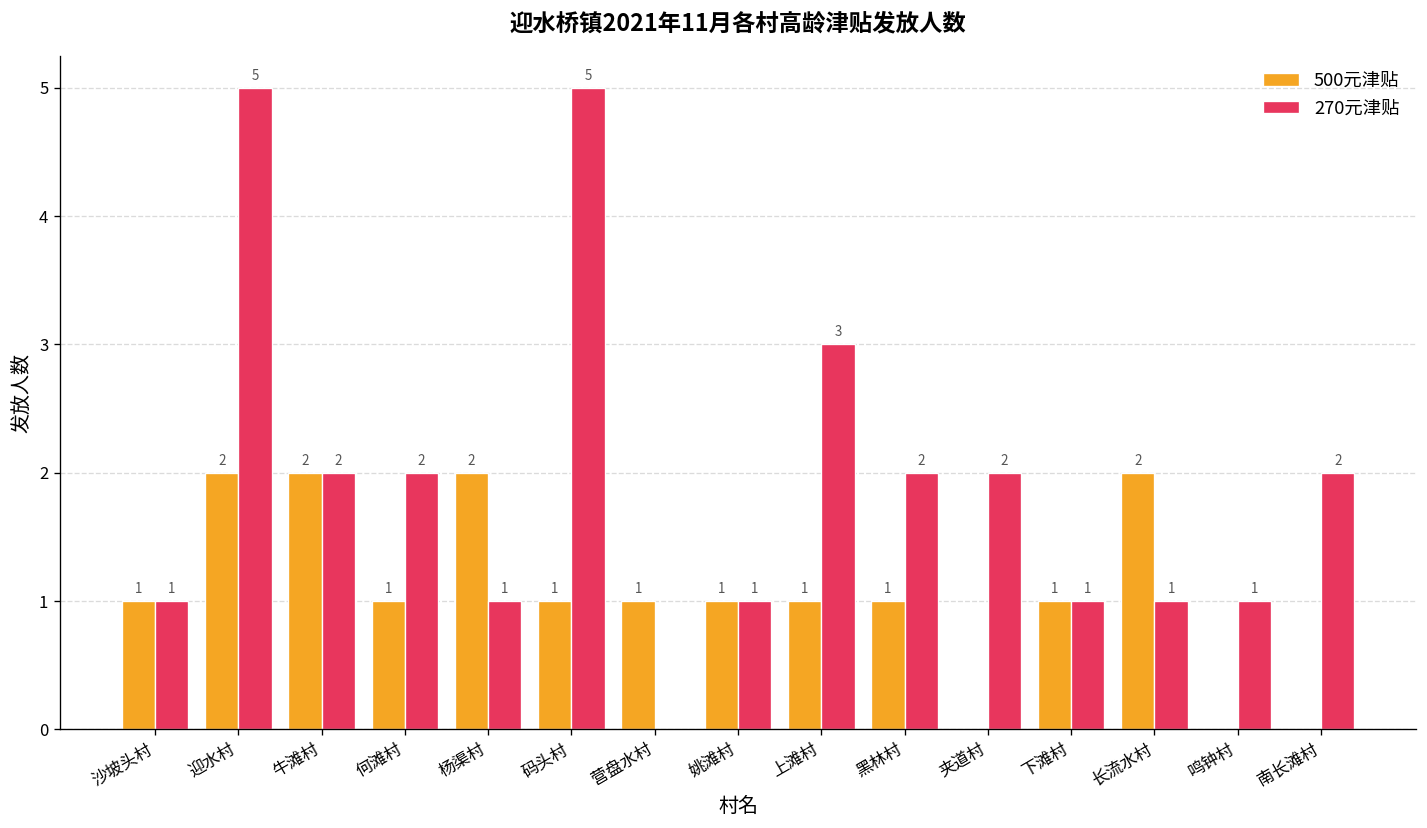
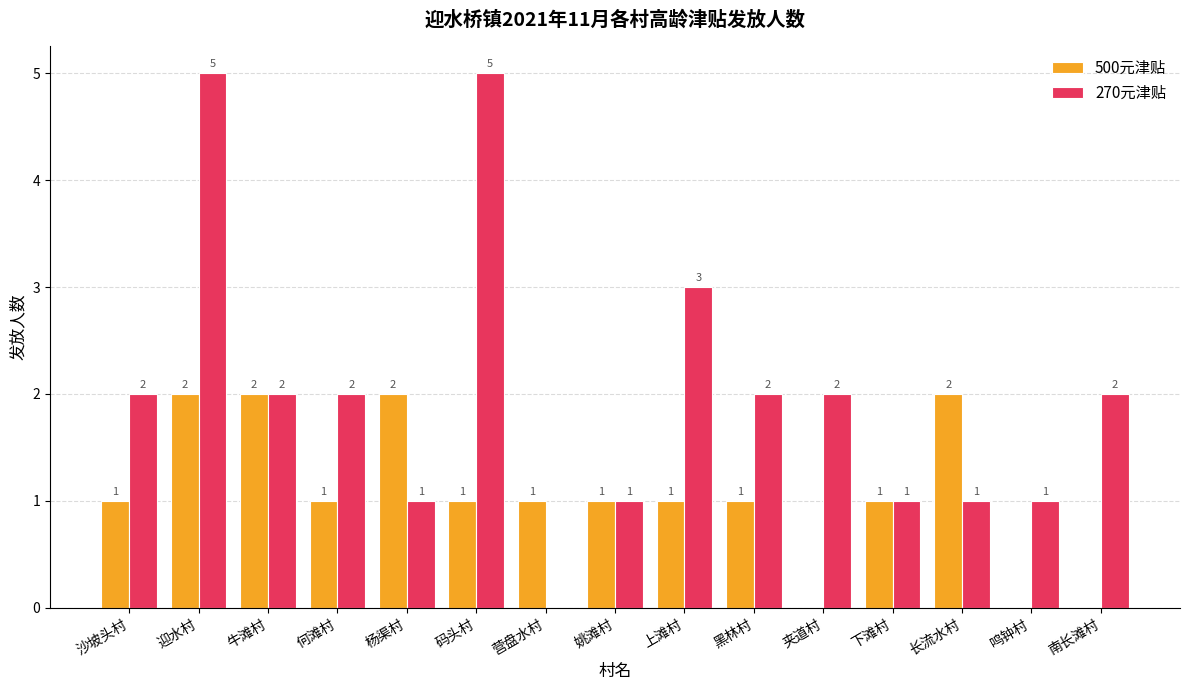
270元津贴, 沙坡头村: 1 -> 2
